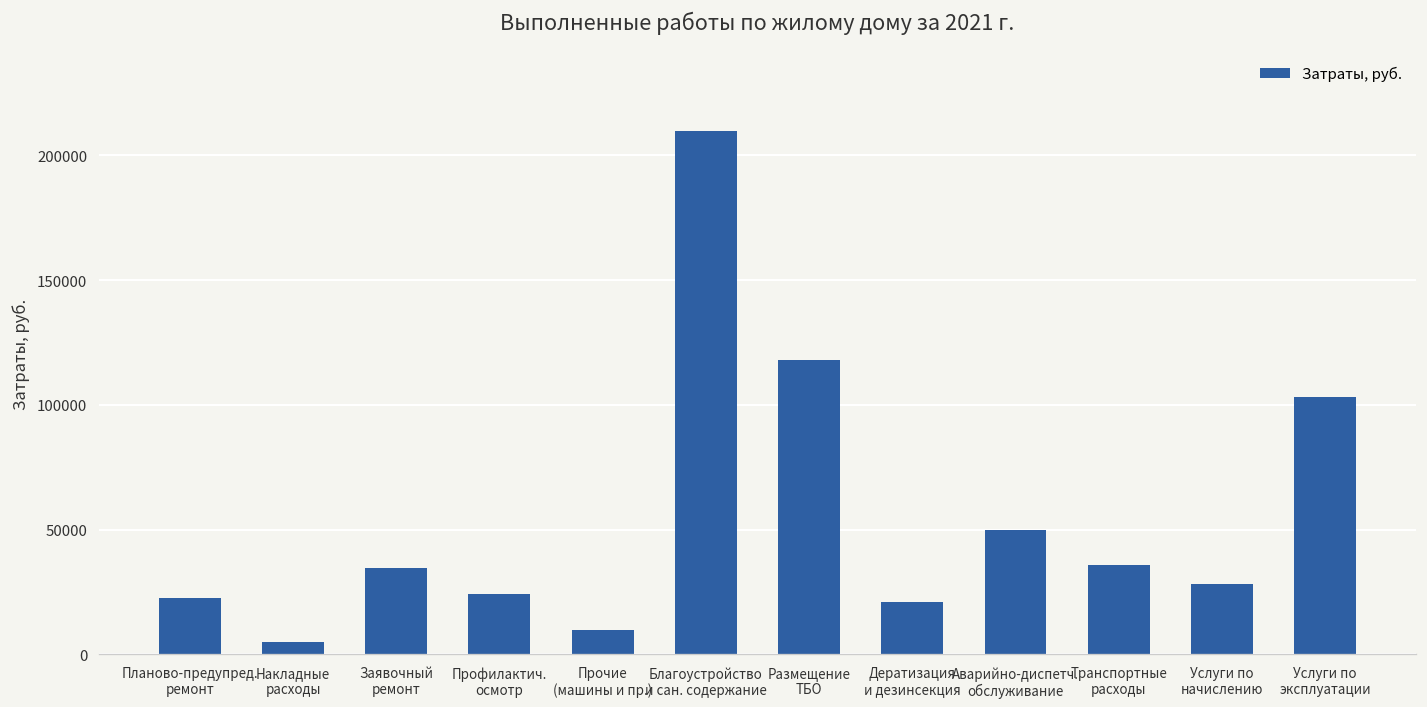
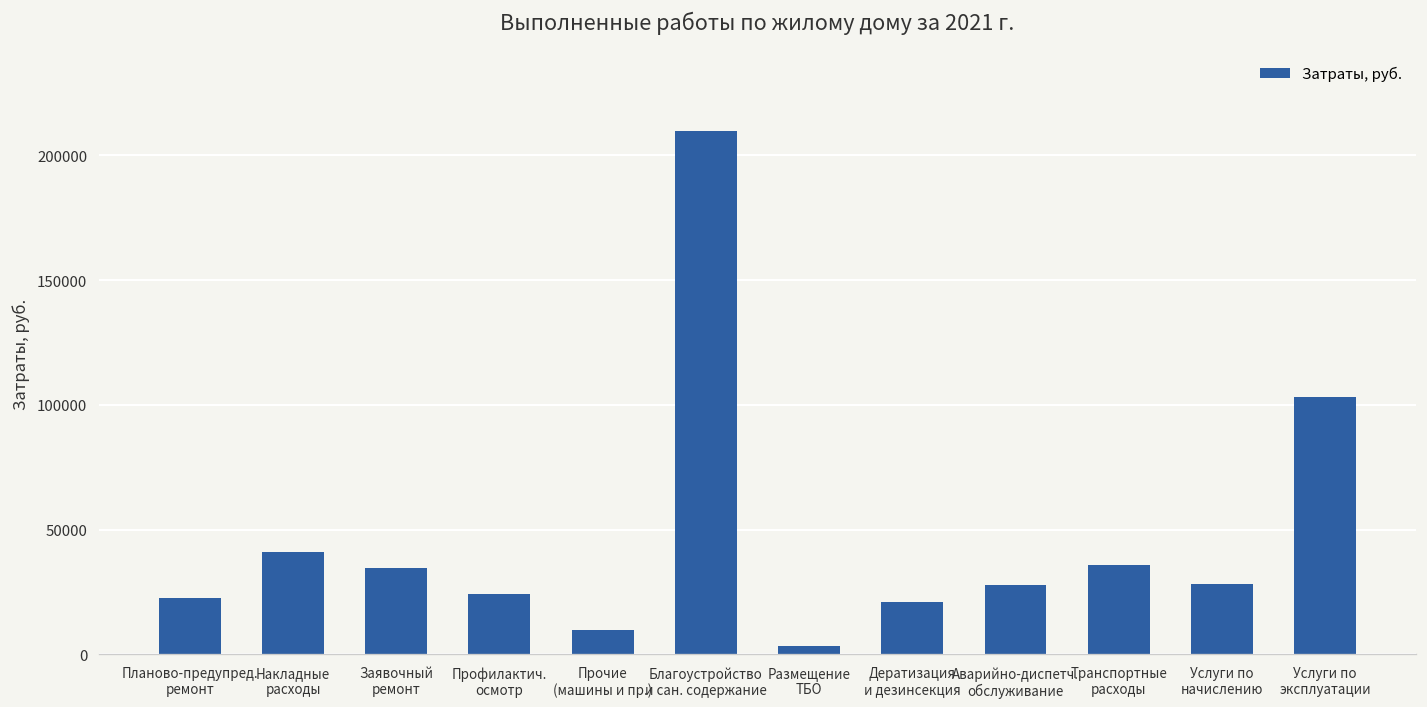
Накладные расходы: 5000 -> 41000
Размещение ТБО: 118000 -> 3000
Аварийно-диспетч. обслуживание: 50000 -> 28000
